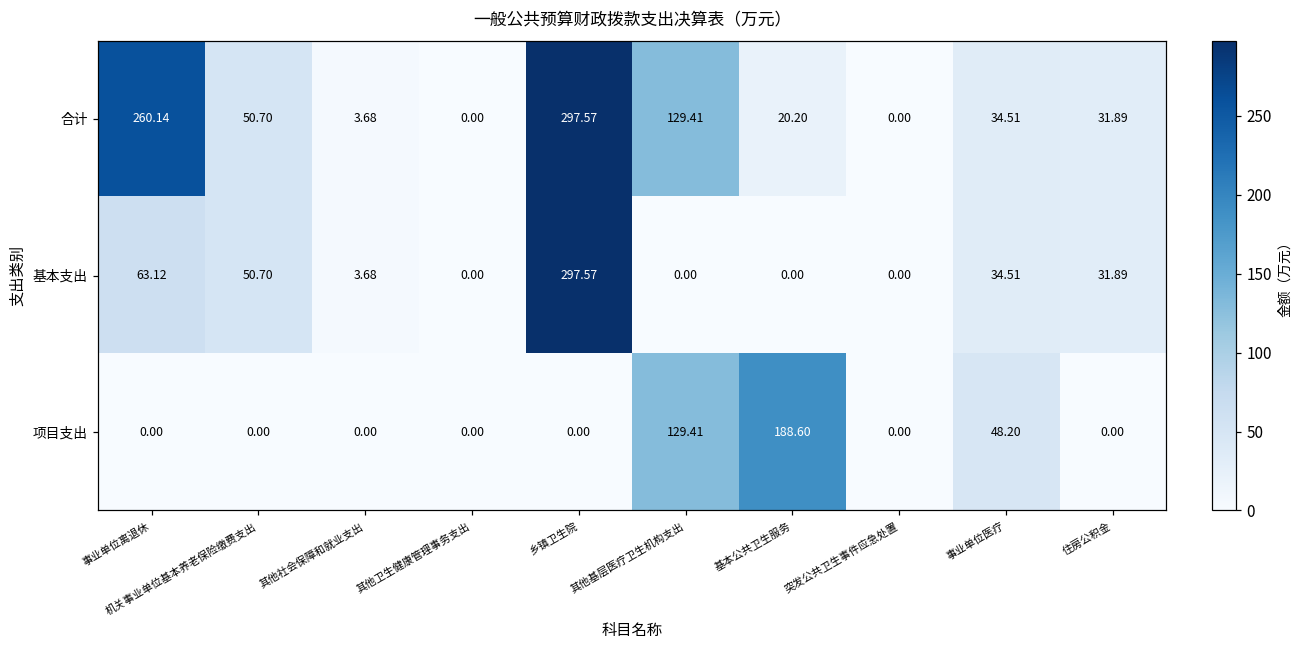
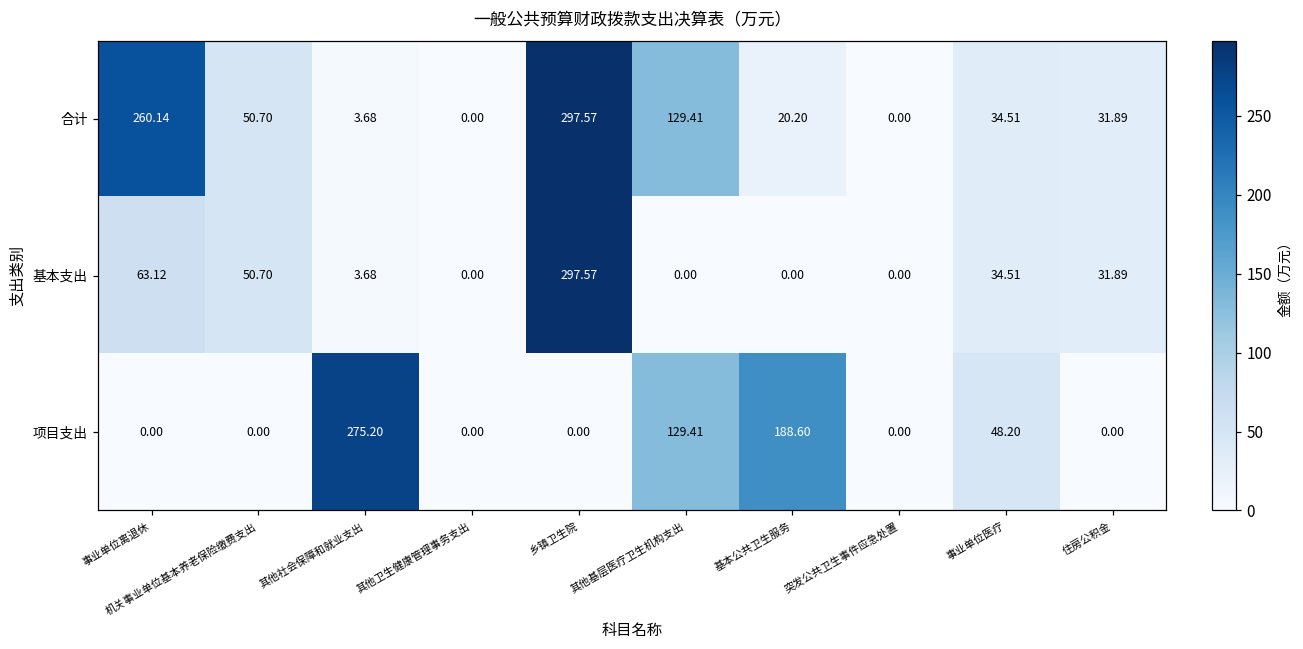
项目支出, 其他社会保障和就业支出: 0.00 -> 275.20
